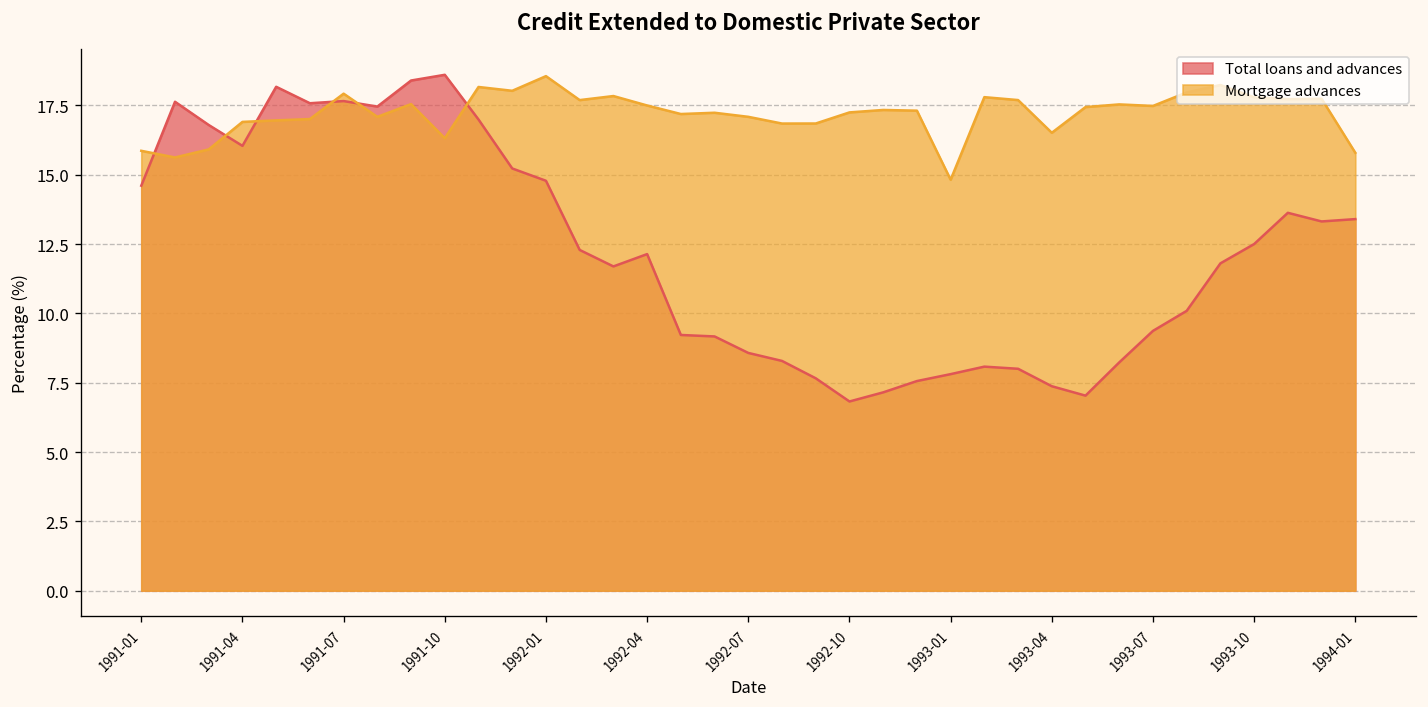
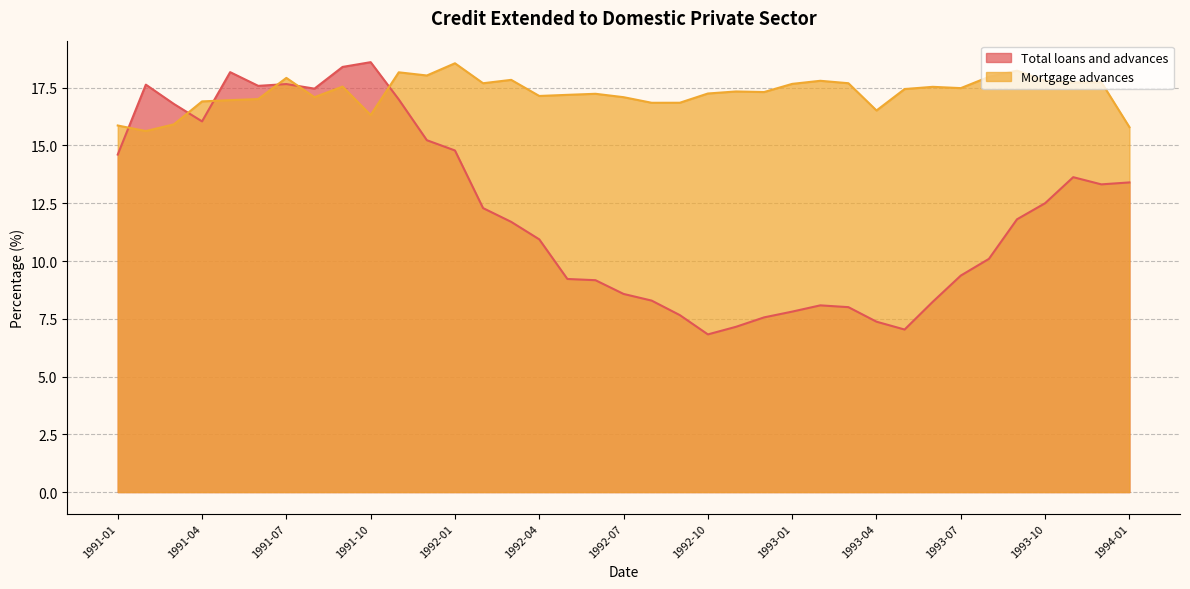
Total loans and advances, 1992-04: 12.1 -> 10.9
Mortgage advances, 1992-04: 17.5 -> 17.1
Mortgage advances, 1993-01: 14.8 -> 17.7
